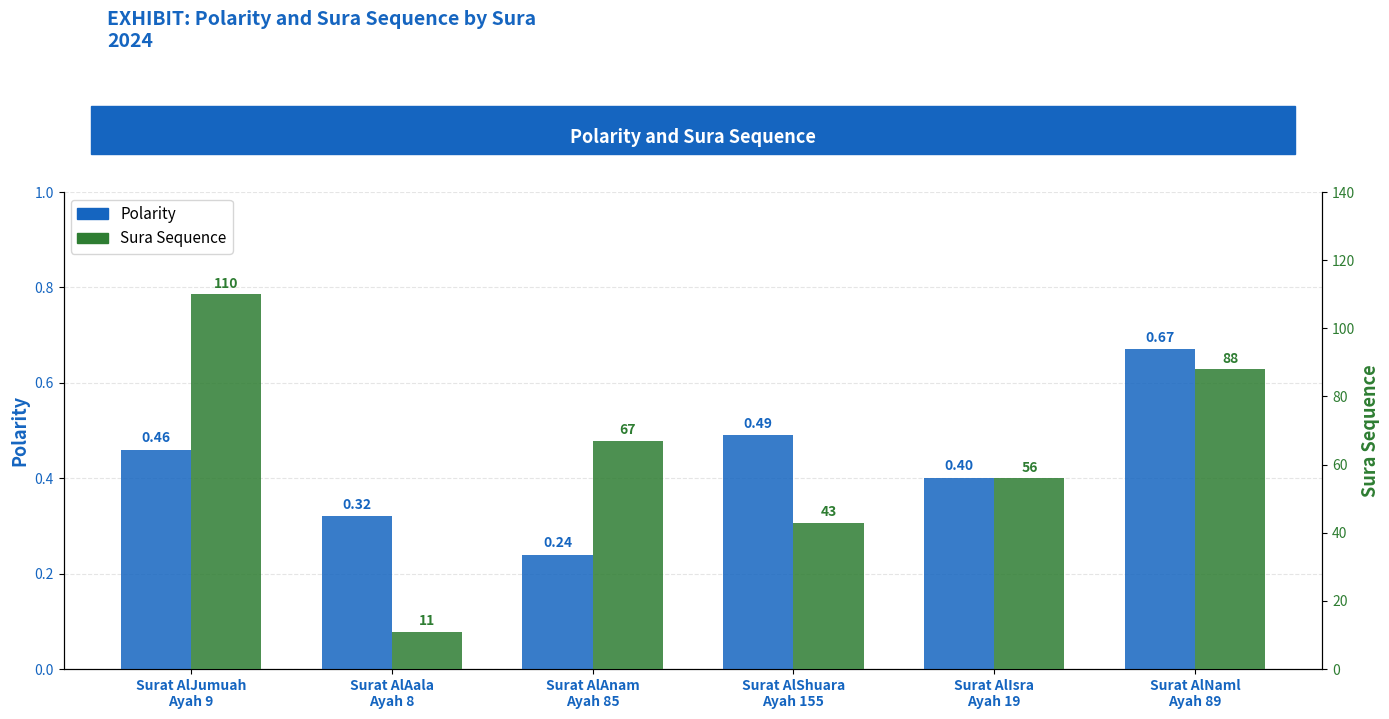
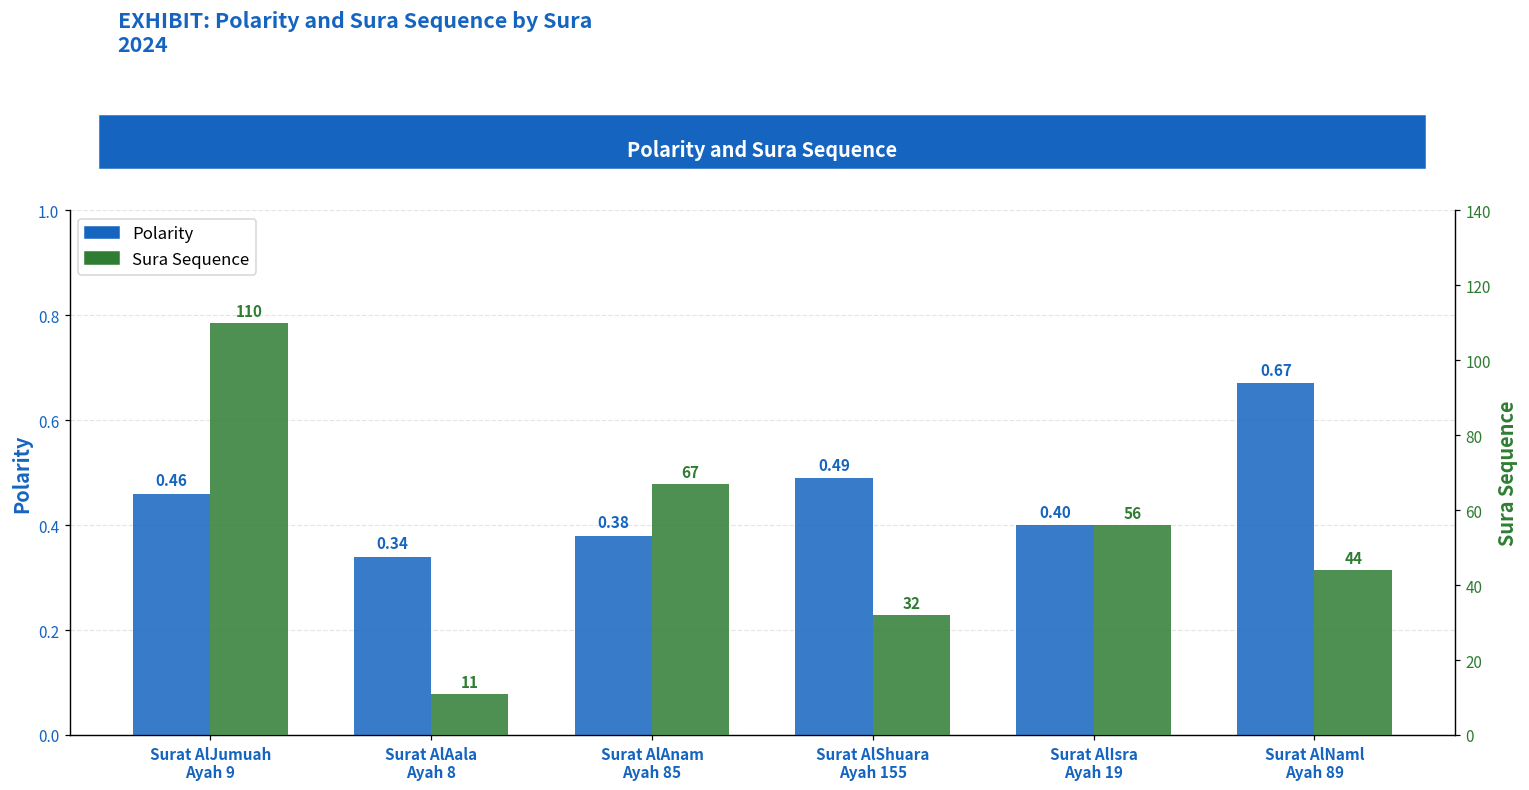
Polarity, Surat AlAala Ayah 8: 0.32 -> 0.34
Polarity, Surat AlAnam Ayah 85: 0.24 -> 0.38
Sura Sequence, Surat AlShuara Ayah 155: 43 -> 32
Sura Sequence, Surat AlNaml Ayah 89: 88 -> 44
